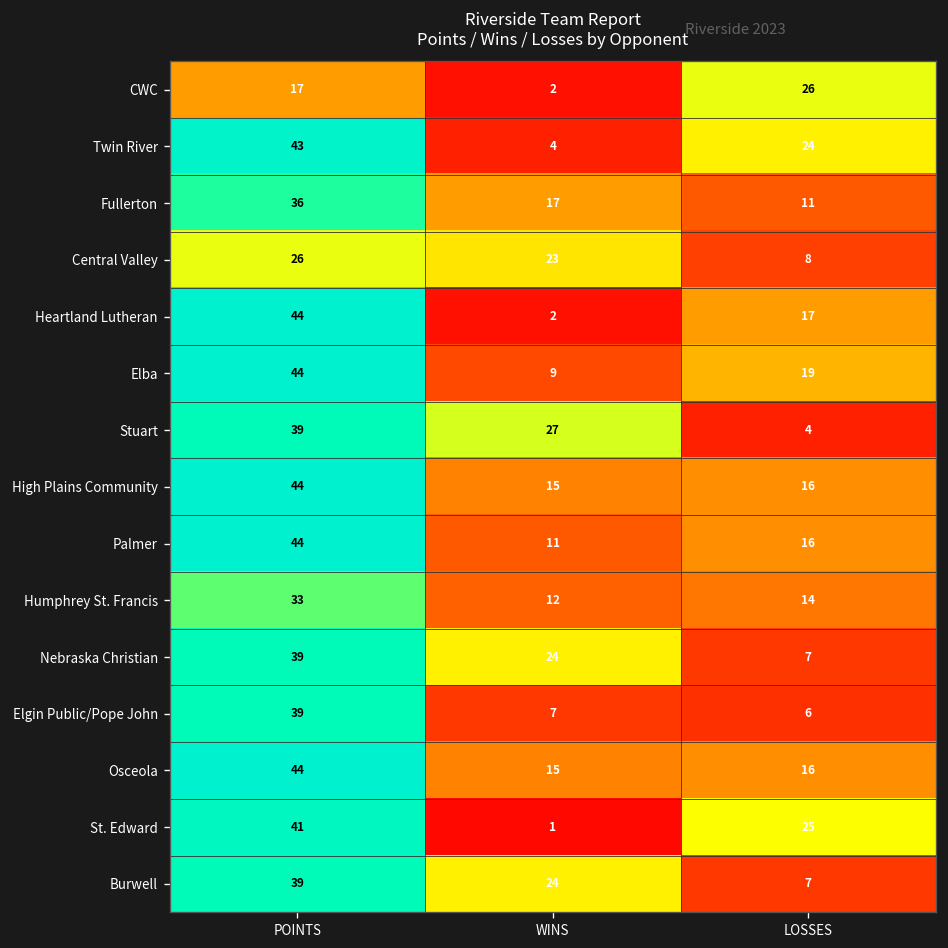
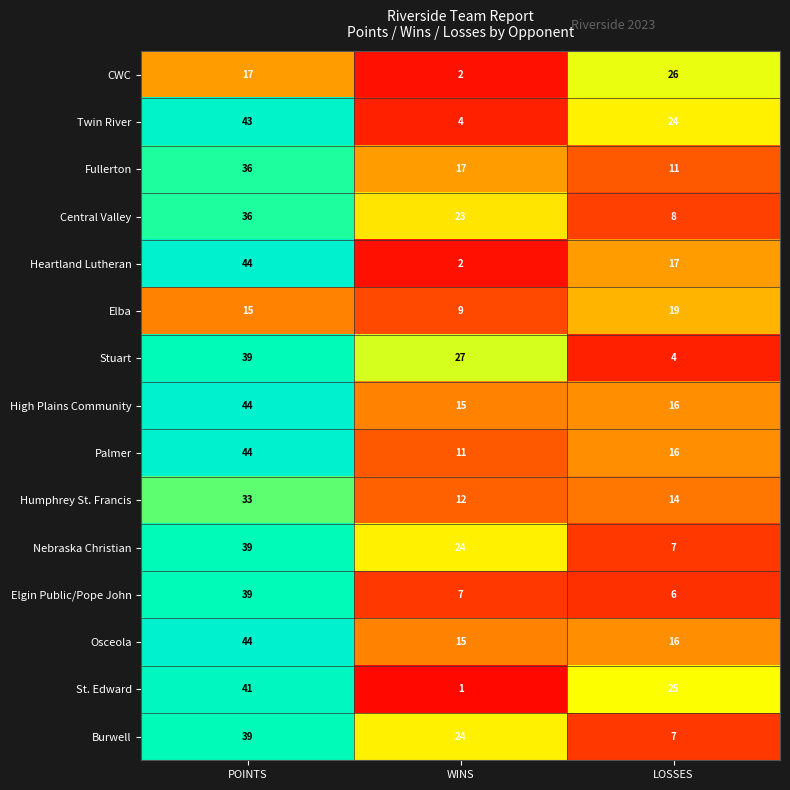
Central Valley, POINTS: 26 -> 36
Elba, POINTS: 44 -> 15
